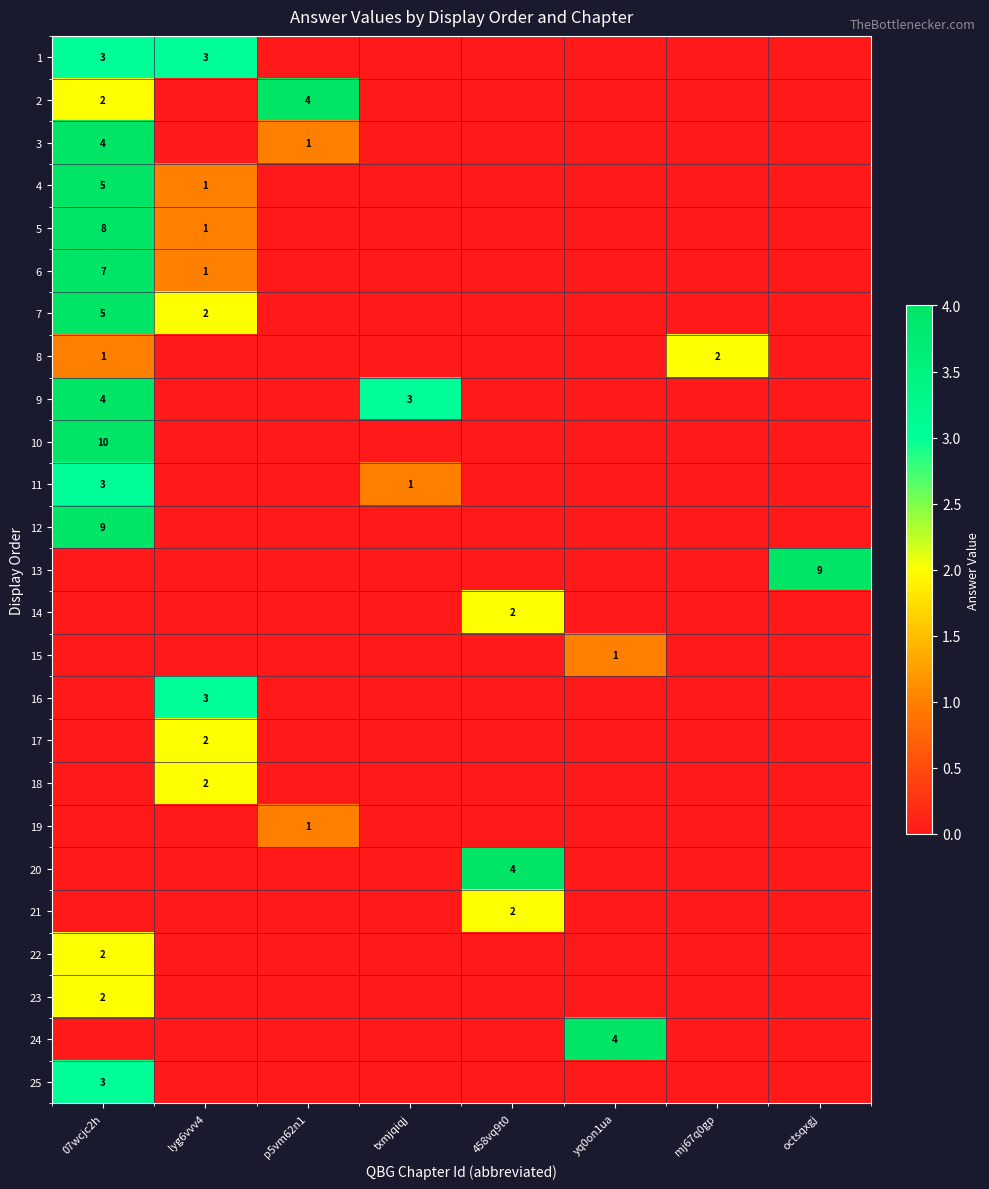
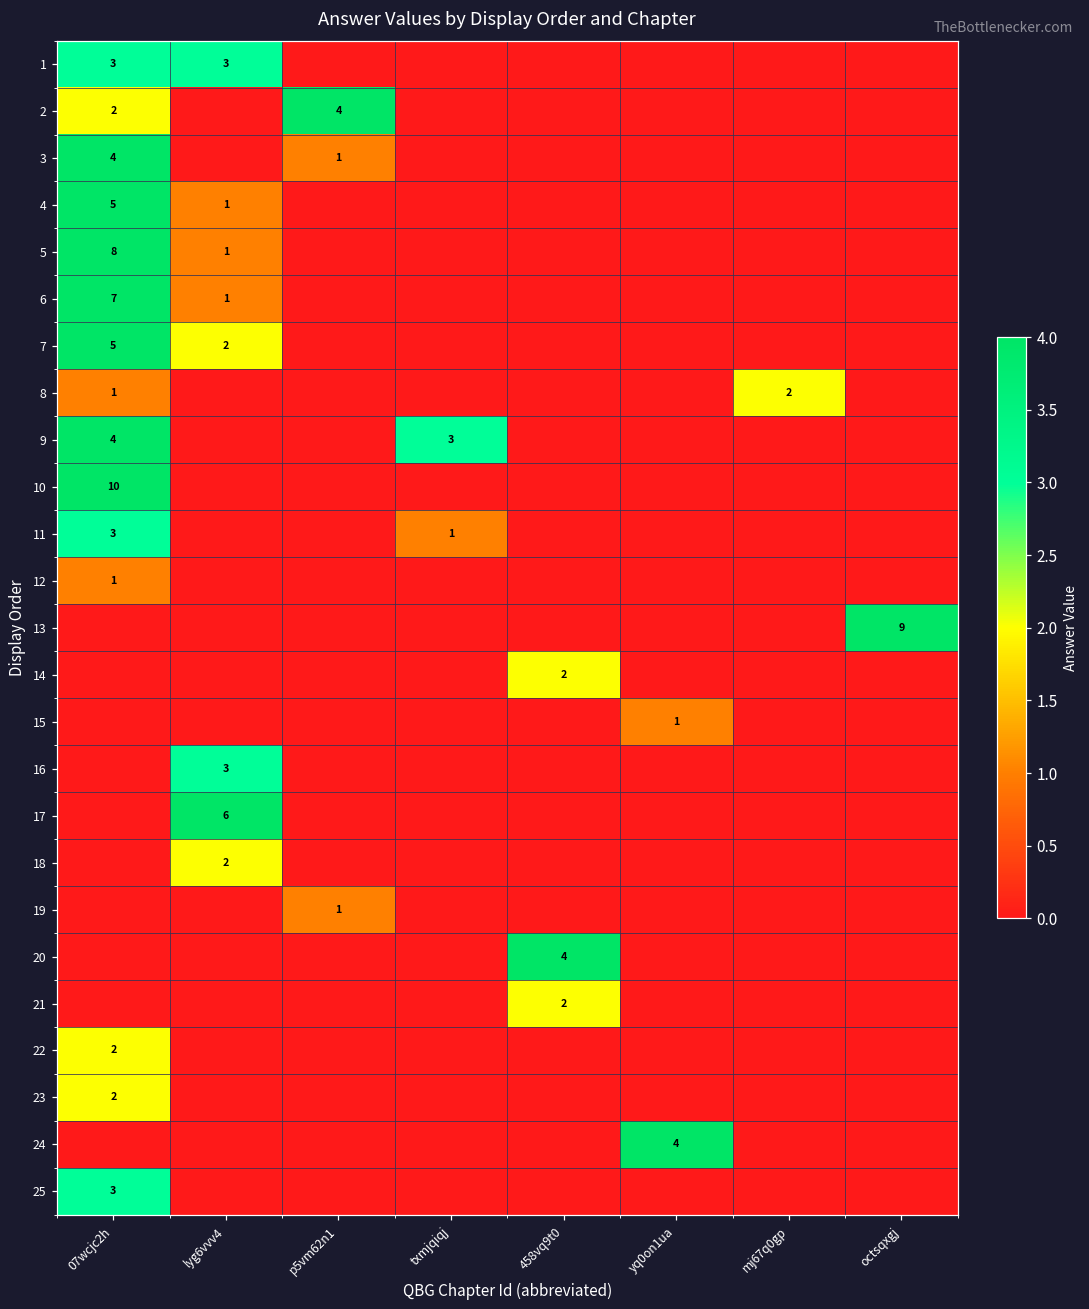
12, 07wcjc2h: 9 -> 1
17, lyg6vvv4: 2 -> 6
